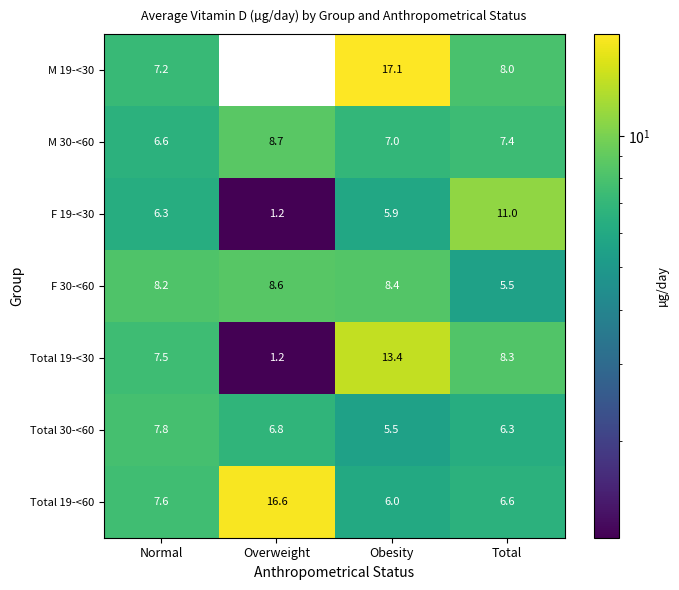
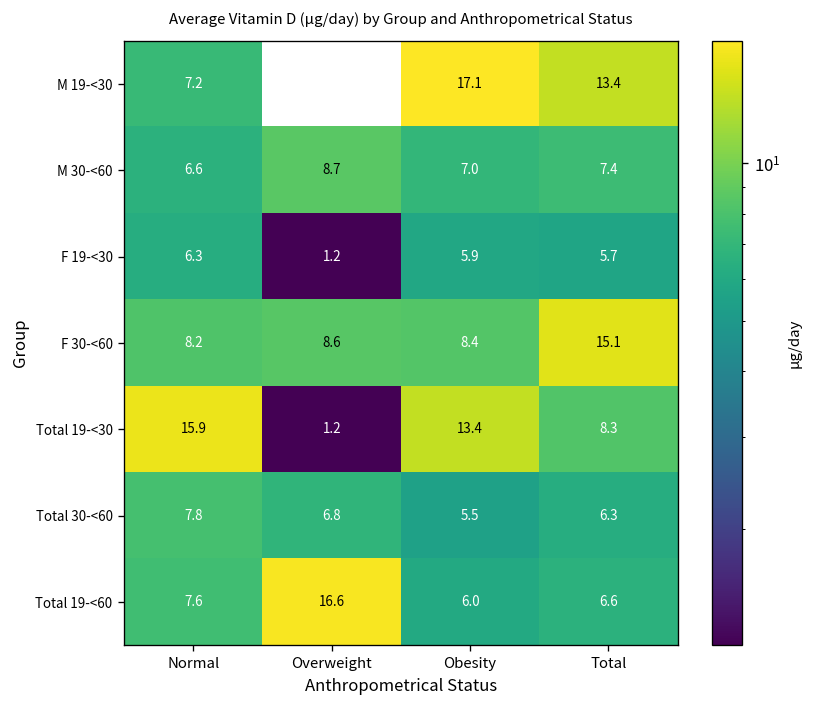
M 19-<30, Total: 8.0 -> 13.4
F 19-<30, Total: 11.0 -> 5.7
F 30-<60, Total: 5.5 -> 15.1
Total 19-<30, Normal: 7.5 -> 15.9
